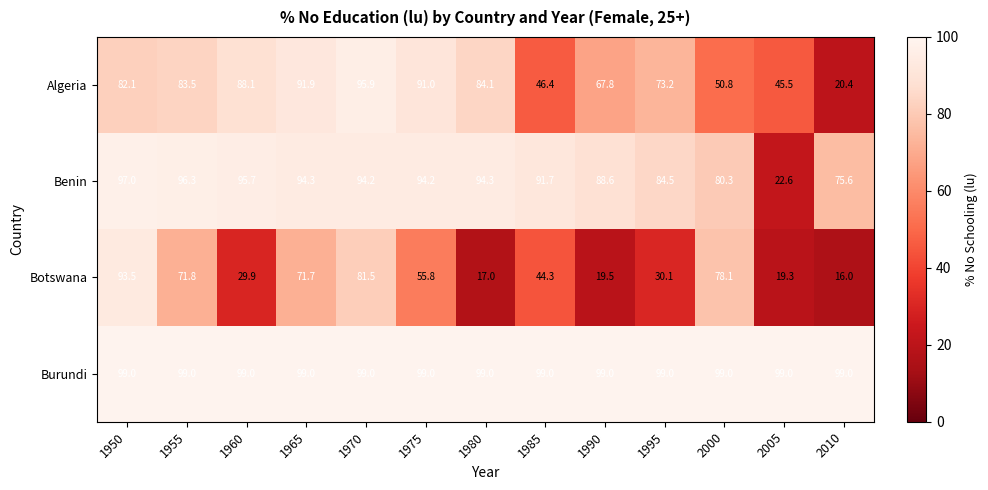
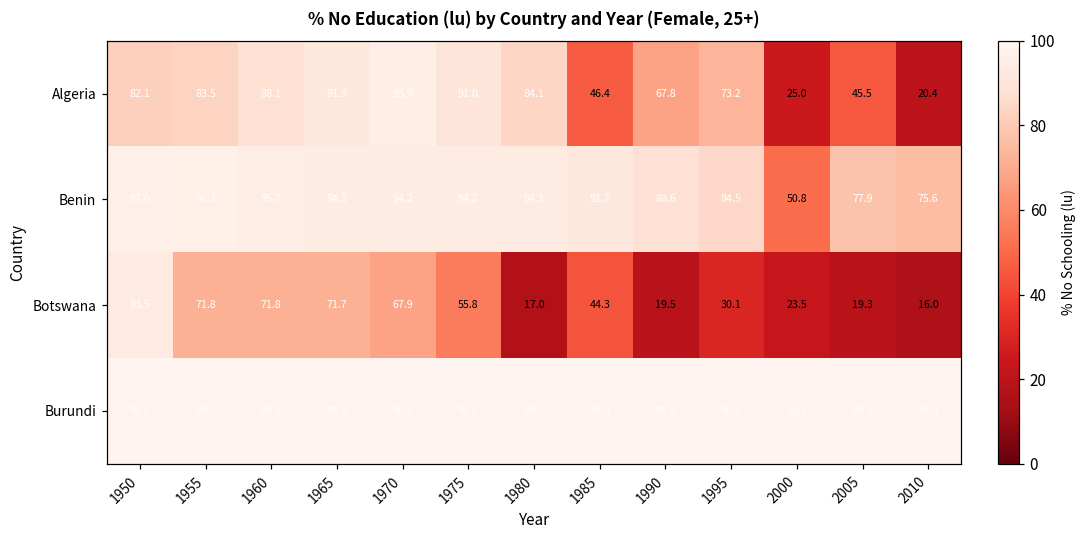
Algeria, 2000: 50.8 -> 25.0
Benin, 2000: 80.3 -> 50.8
Benin, 2005: 22.6 -> 77.9
Botswana, 1960: 29.9 -> 71.8
Botswana, 1970: 81.5 -> 67.9
Botswana, 2000: 78.1 -> 23.5
